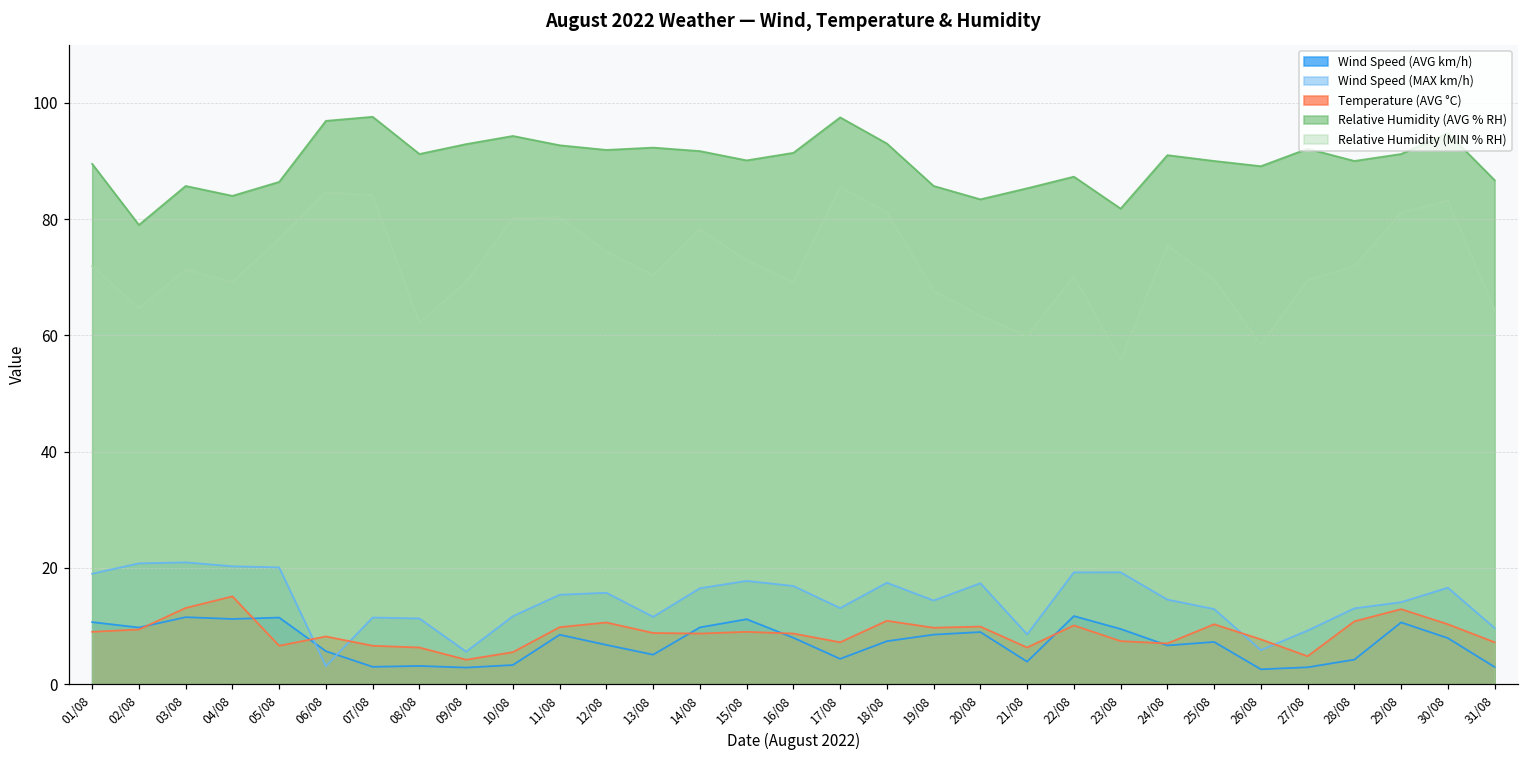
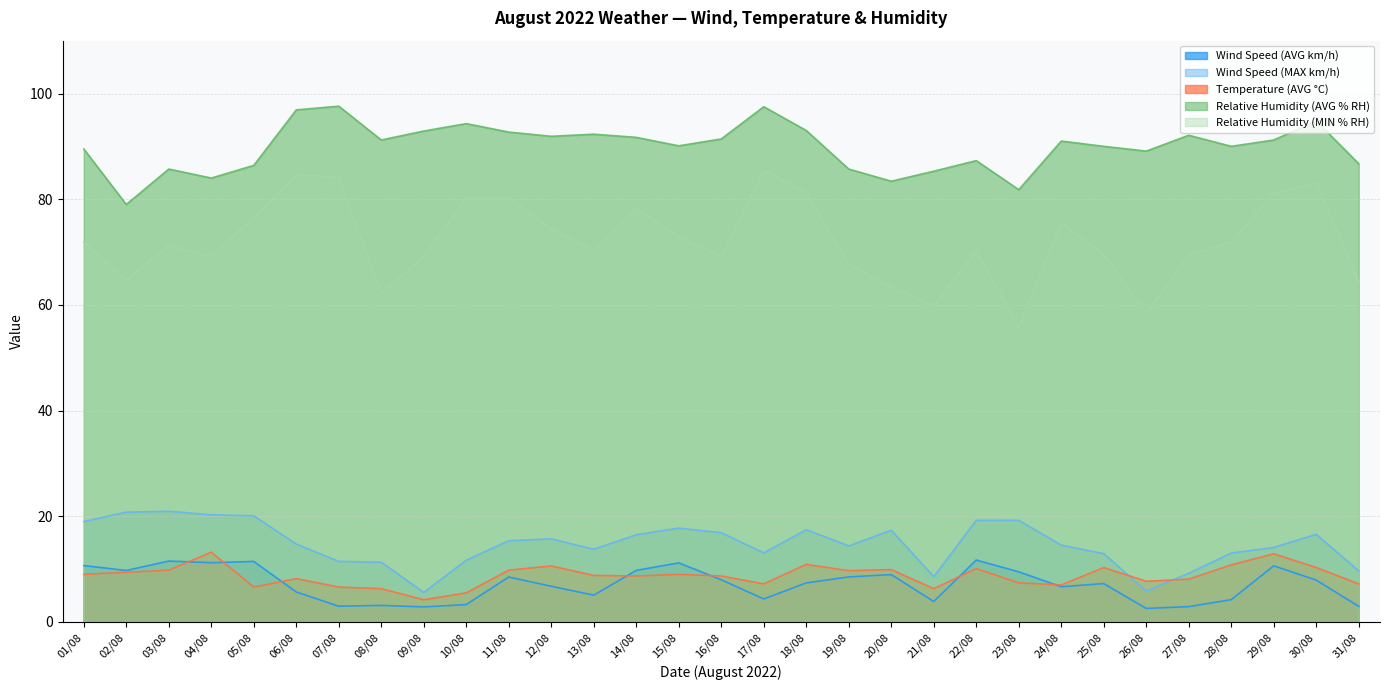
Temperature (AVG °C), 03/08: 13 -> 10
Temperature (AVG °C), 04/08: 15 -> 13
Wind Speed (MAX km/h), 06/08: 3 -> 15
Wind Speed (MAX km/h), 13/08: 12 -> 14
Temperature (AVG °C), 27/08: 5 -> 8
